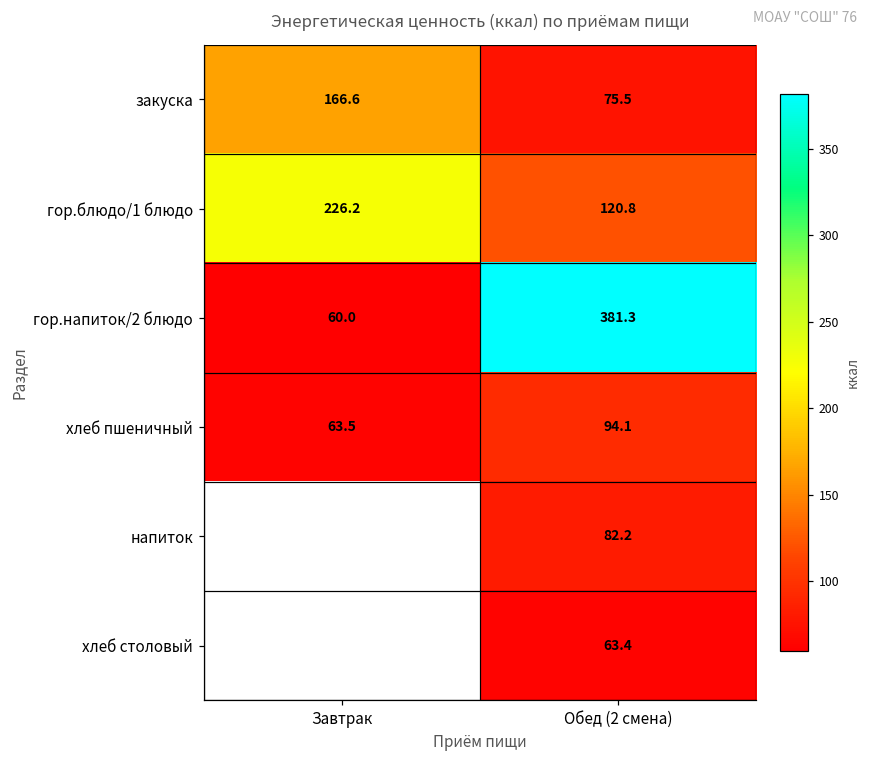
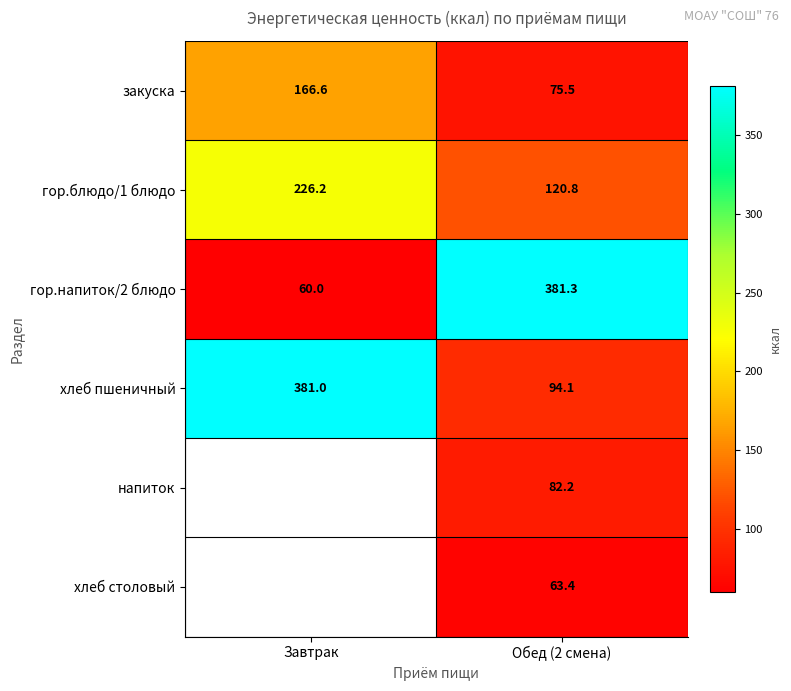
хлеб пшеничный, Завтрак: 63.5 -> 381.0
